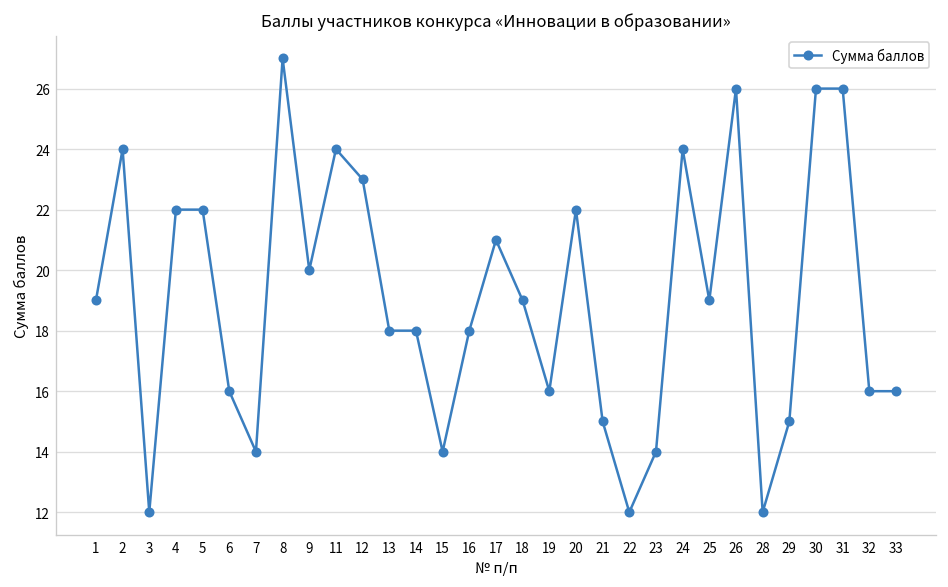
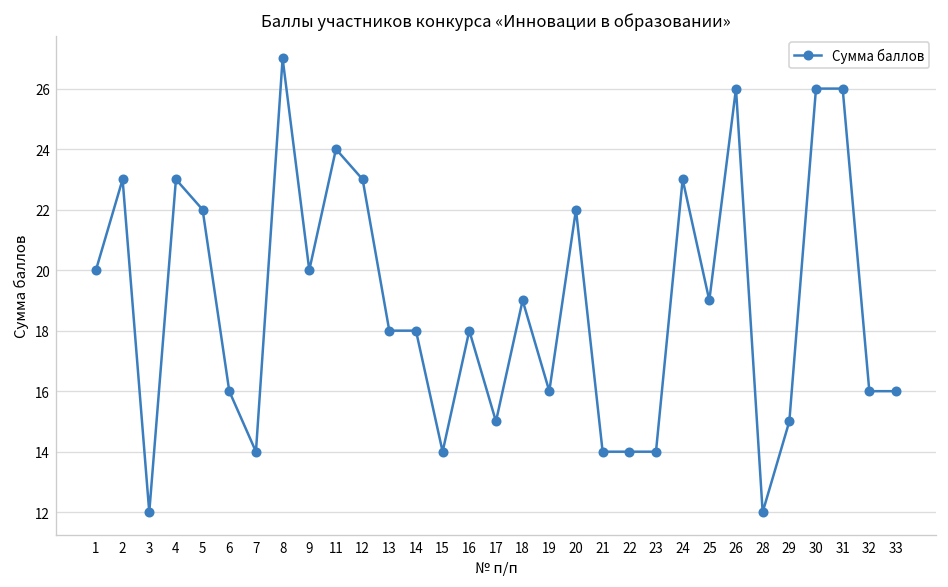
1: 19 -> 20
2: 24 -> 23
4: 22 -> 23
17: 21 -> 15
21: 15 -> 14
22: 12 -> 14
24: 24 -> 23
